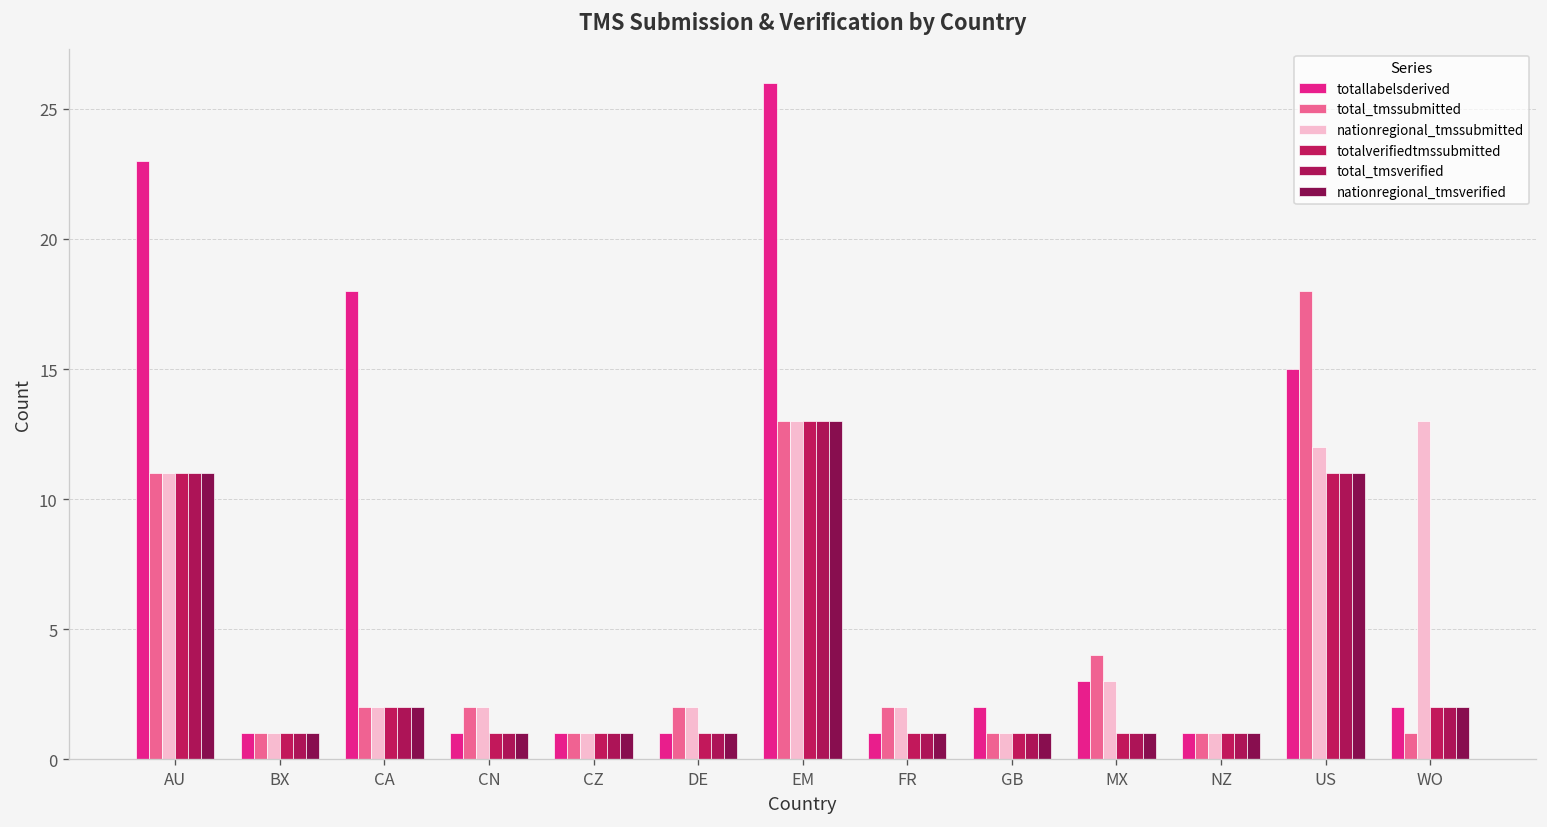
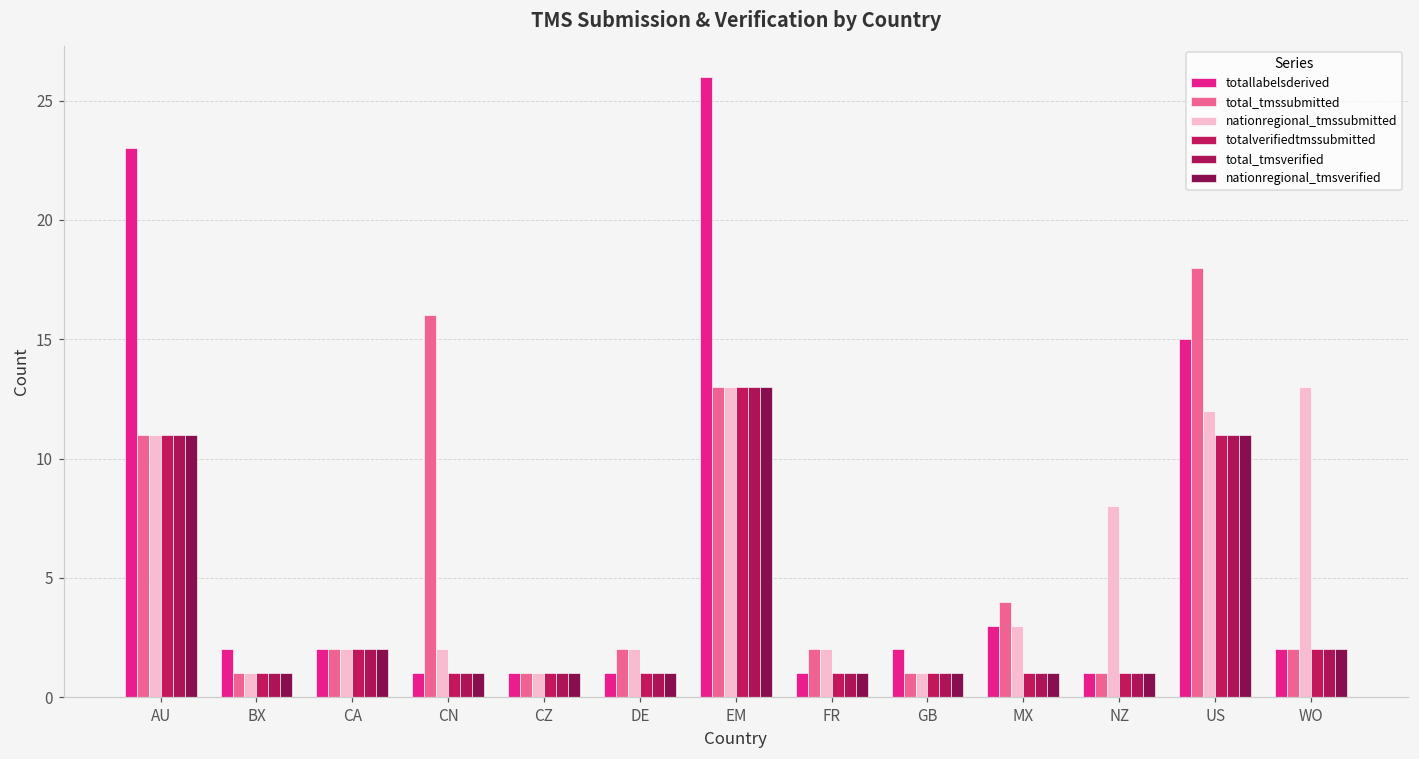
totallabelsderived, BX: 1 -> 2
totallabelsderived, CA: 18 -> 2
total_tmssubmitted, CN: 2 -> 16
nationregional_tmssubmitted, NZ: 1 -> 8
total_tmssubmitted, WO: 1 -> 2
